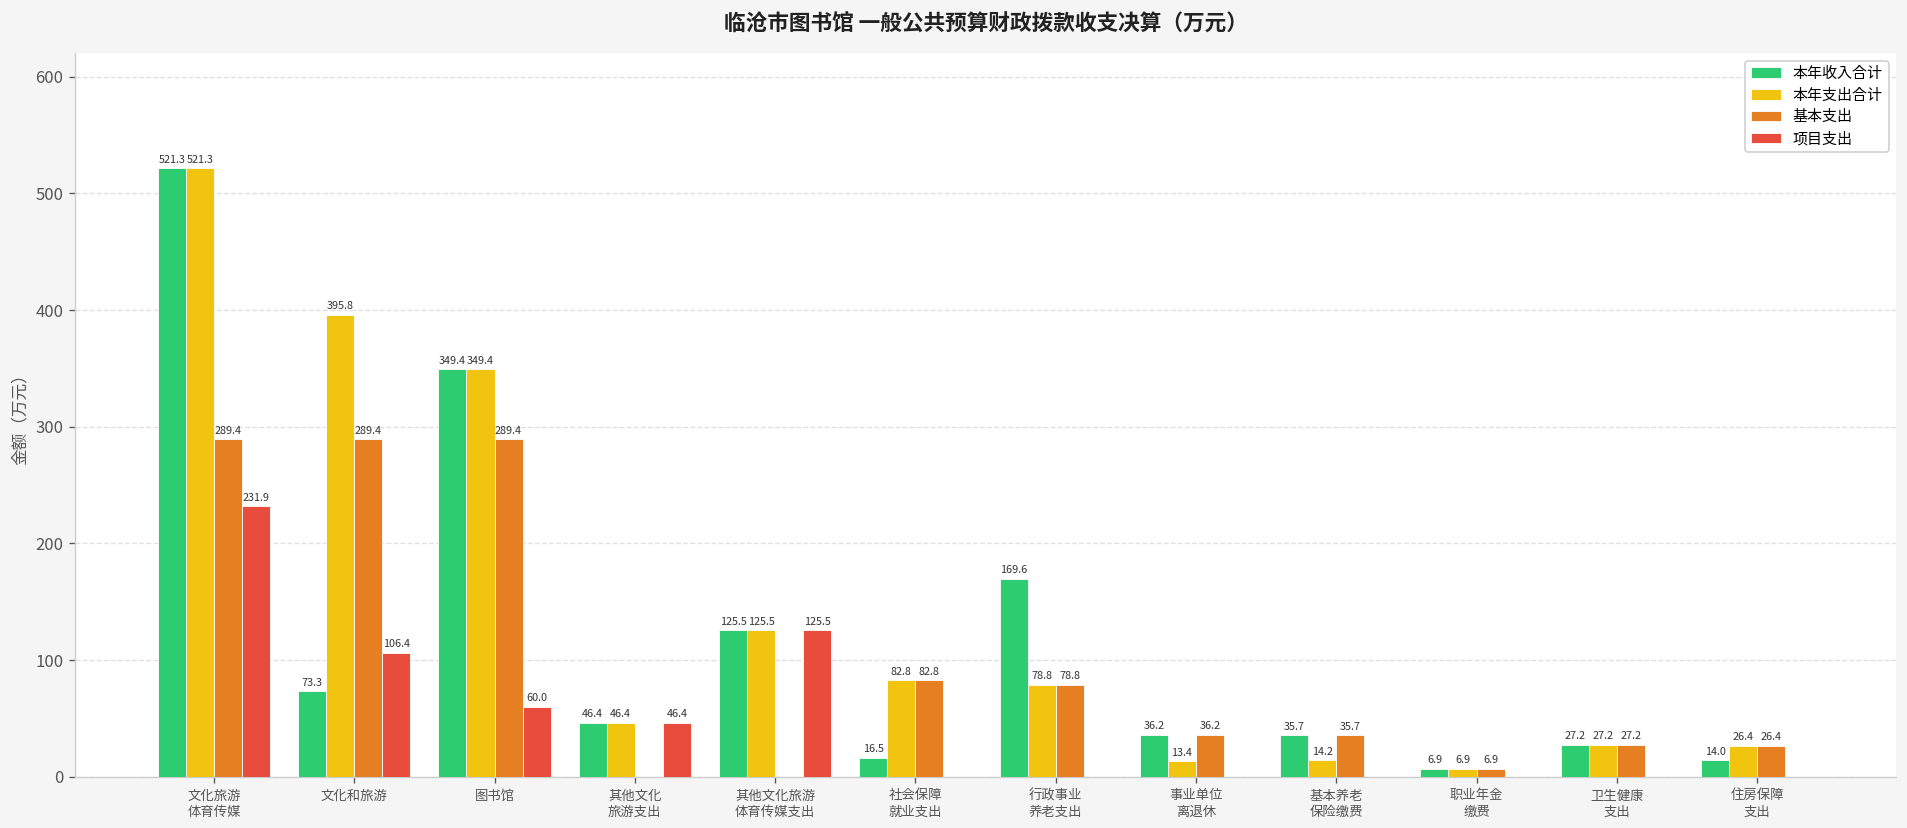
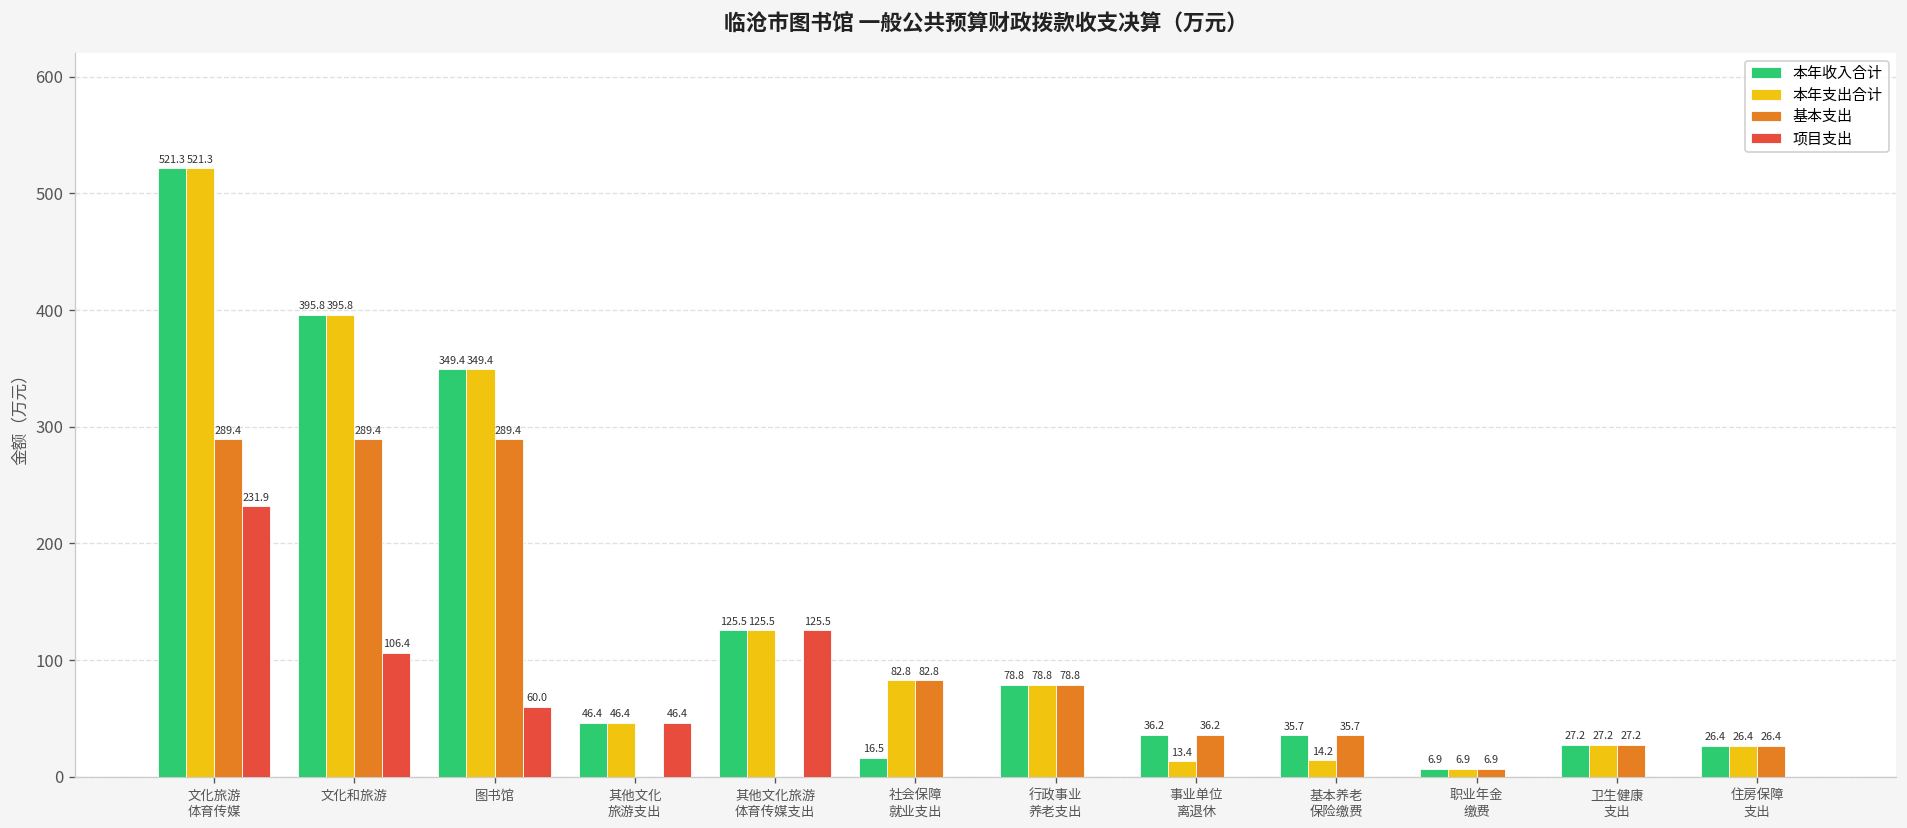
本年收入合计, 文化和旅游: 73.3 -> 395.8
本年收入合计, 行政事业 养老支出: 169.6 -> 78.8
本年收入合计, 住房保障 支出: 14.0 -> 26.4
